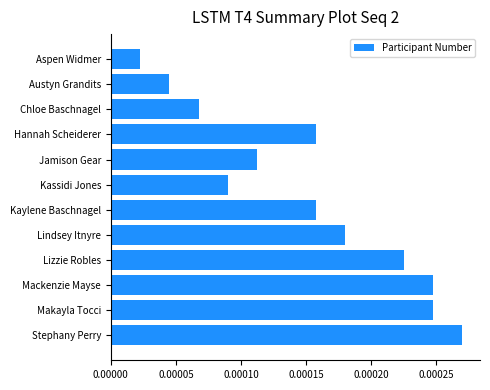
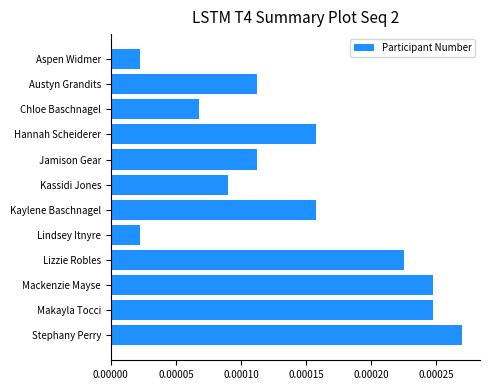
Austyn Grandits: 0.000045 -> 0.000113
Lindsey Itnyre: 0.000180 -> 0.000023
